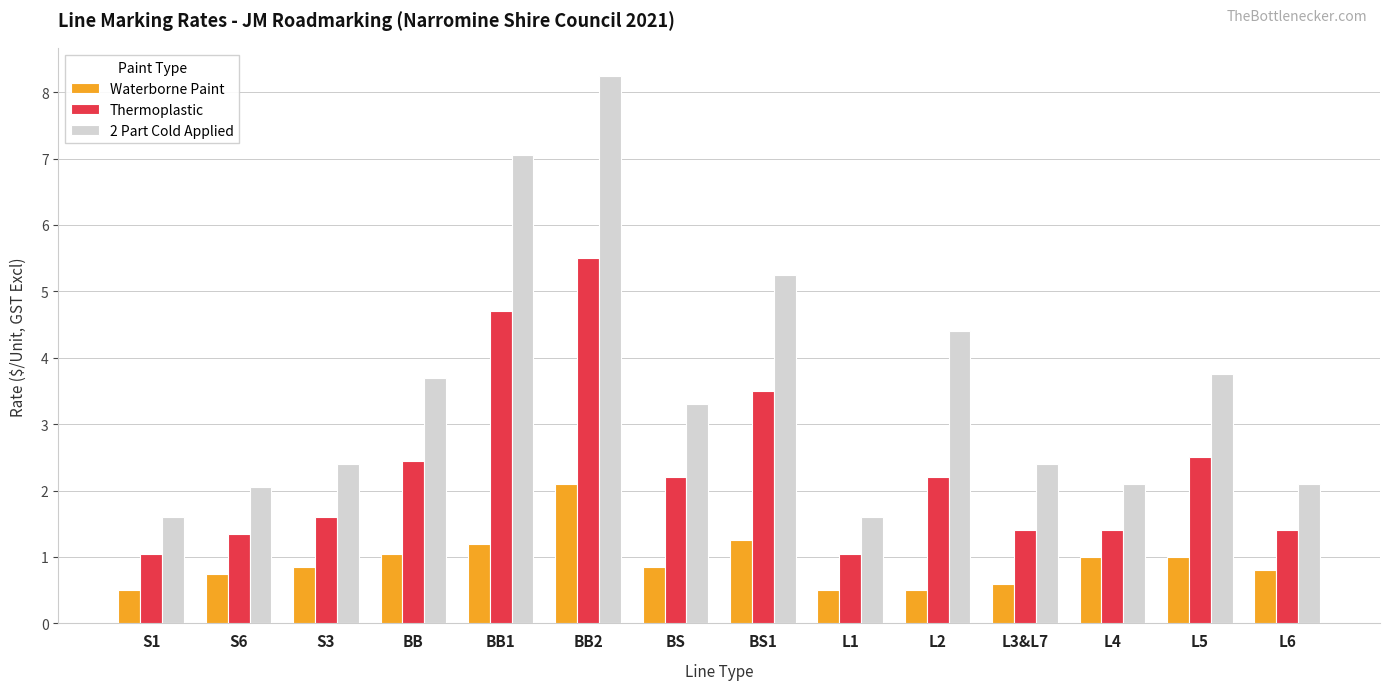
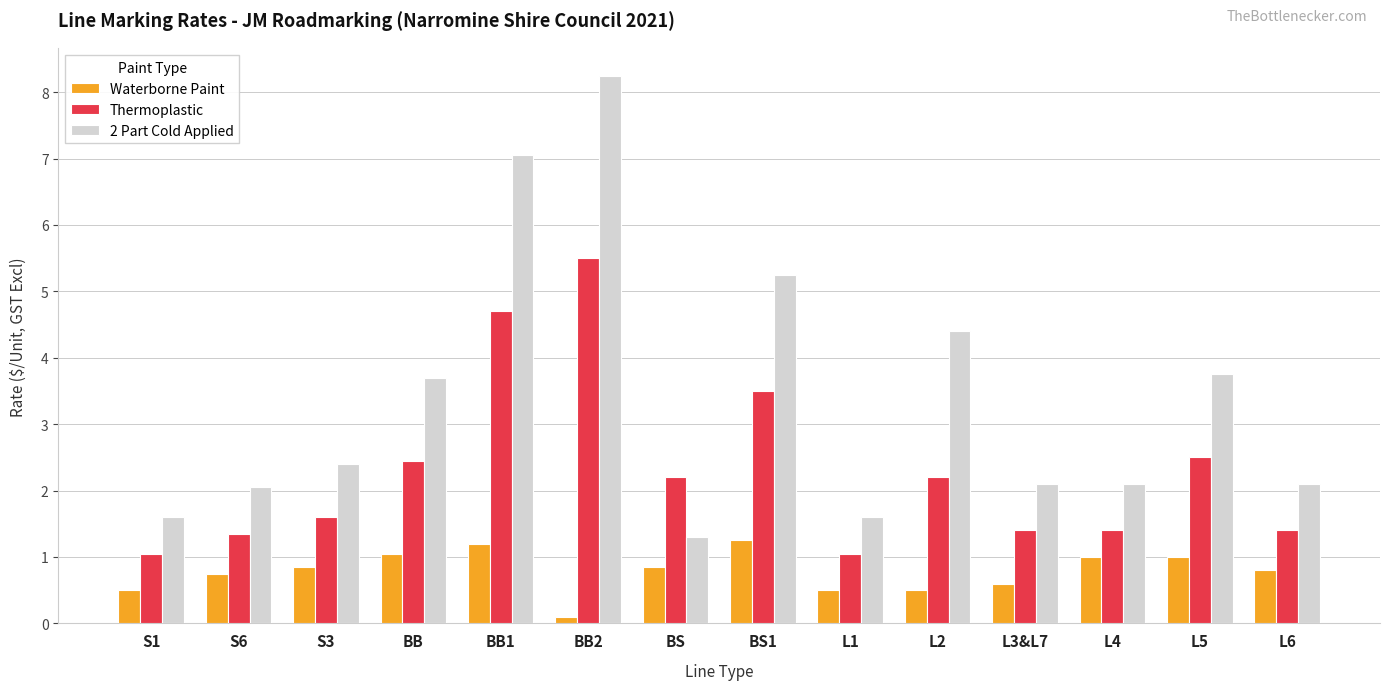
Waterborne Paint, BB2: 2.1 -> 0.1
2 Part Cold Applied, BS: 3.3 -> 1.3
2 Part Cold Applied, L3&L7: 2.4 -> 2.1
